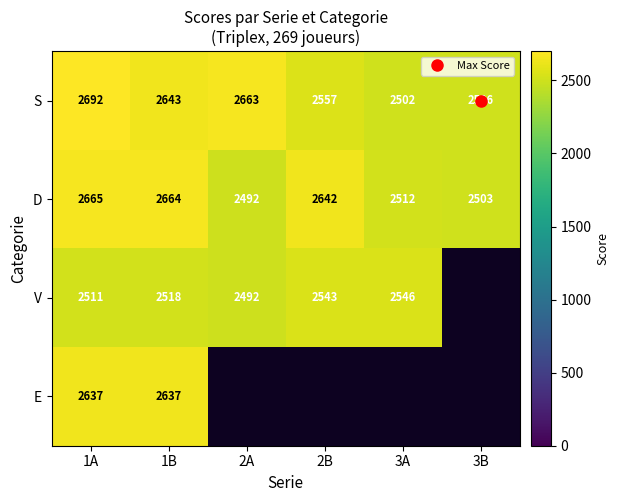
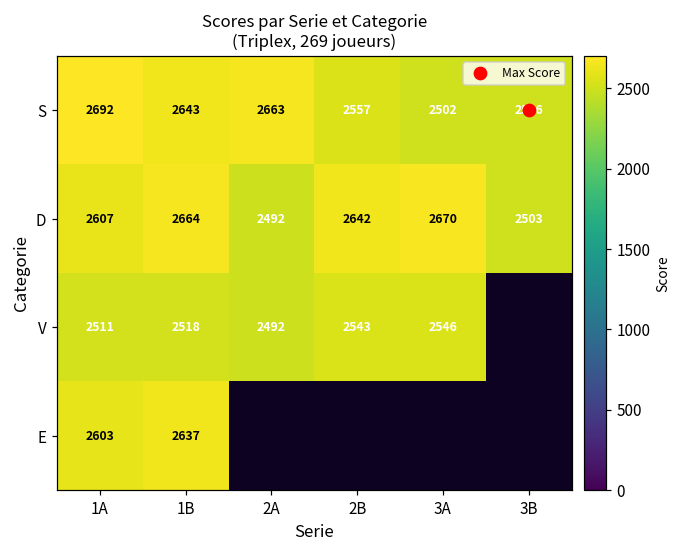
D, 1A: 2665 -> 2607
D, 3A: 2512 -> 2670
E, 1A: 2637 -> 2603
